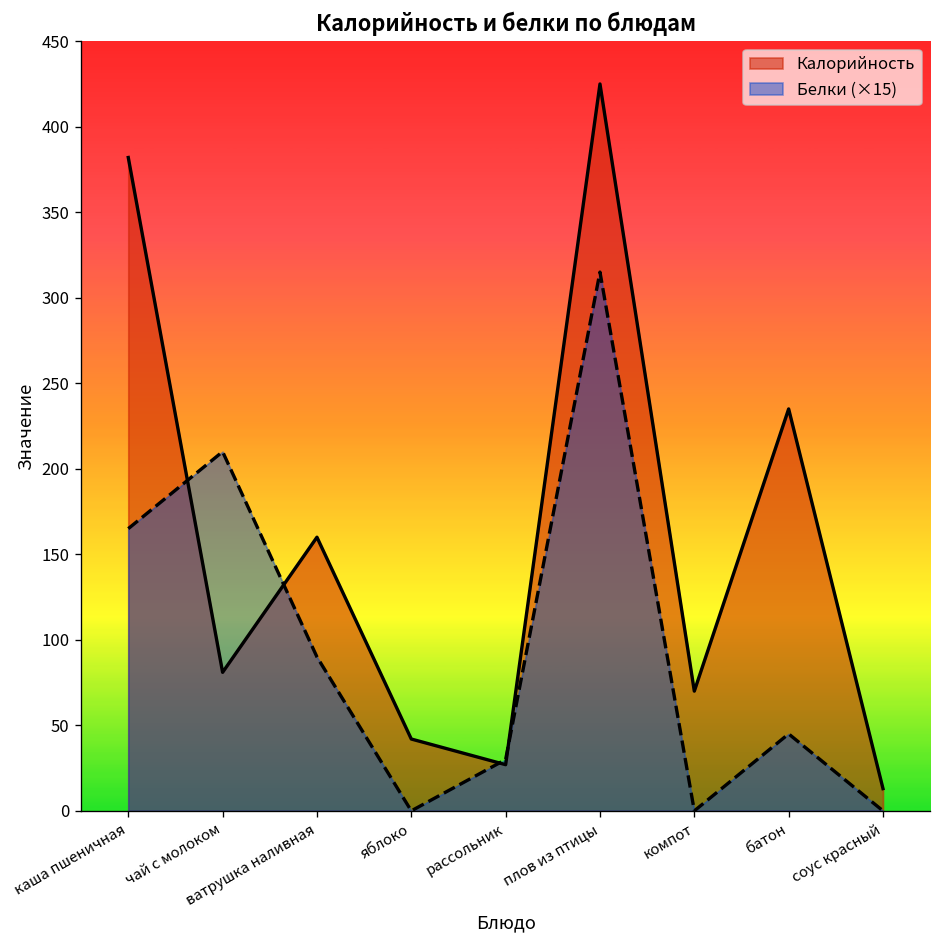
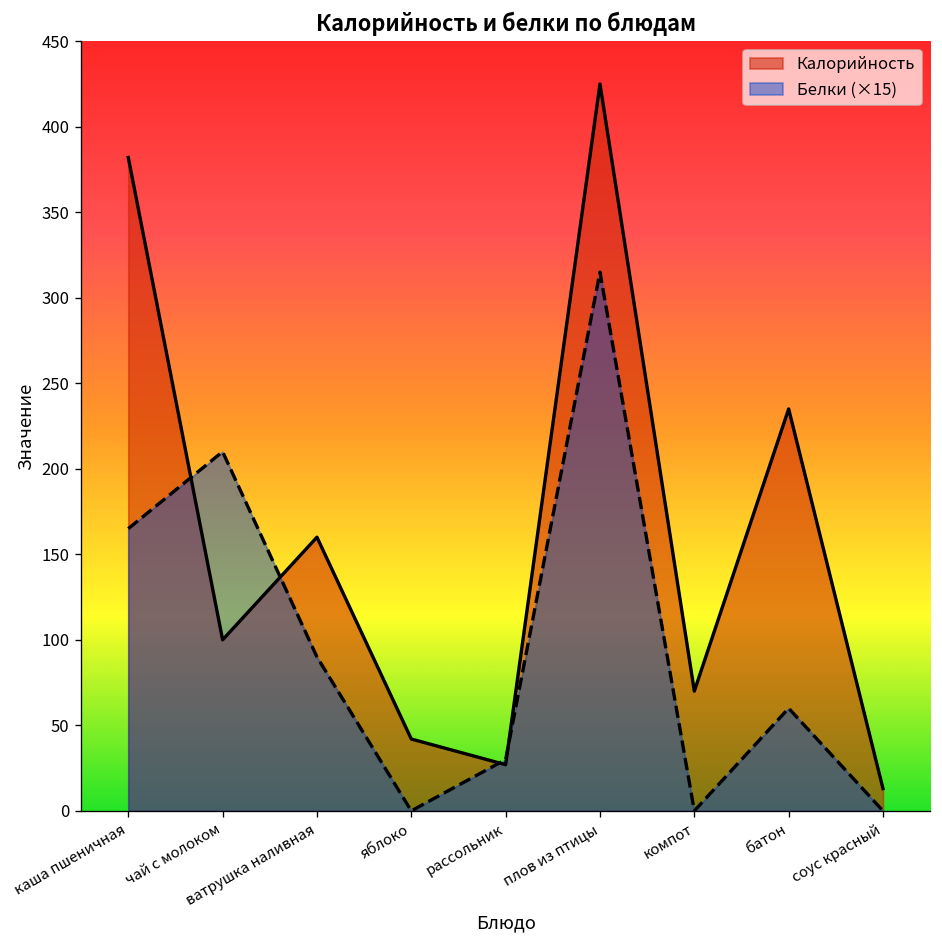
Калорийность, чай с молоком: 81 -> 100
Белки (×15), батон: 45 -> 60
